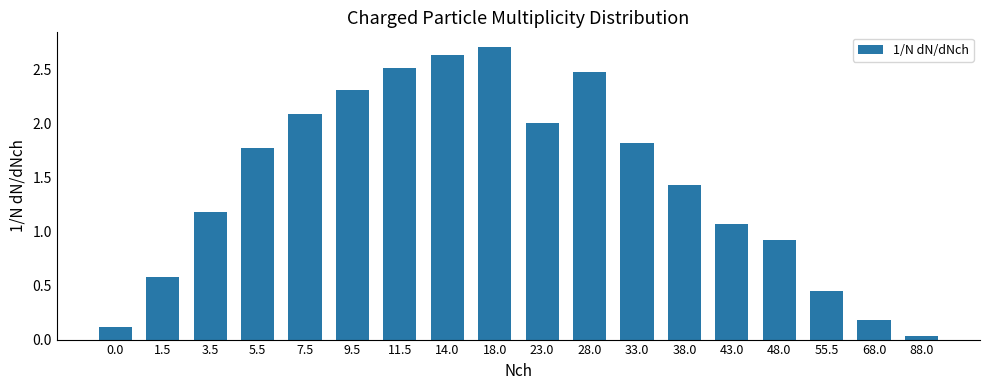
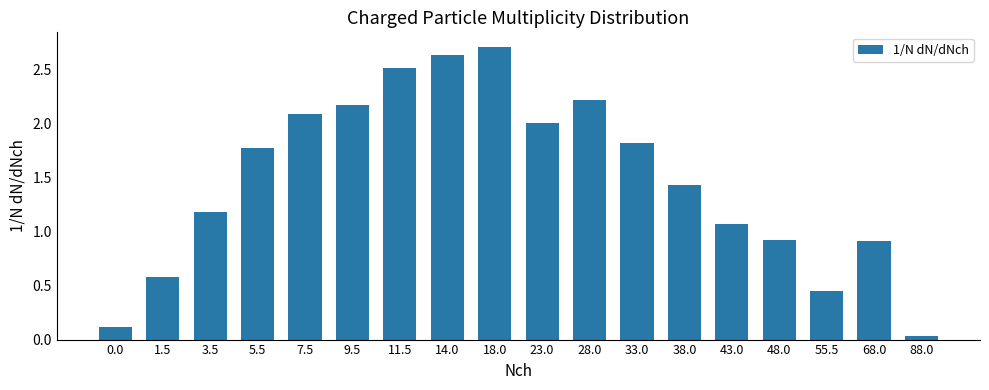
9.5: 2.32 -> 2.17
28.0: 2.48 -> 2.22
68.0: 0.18 -> 0.91
